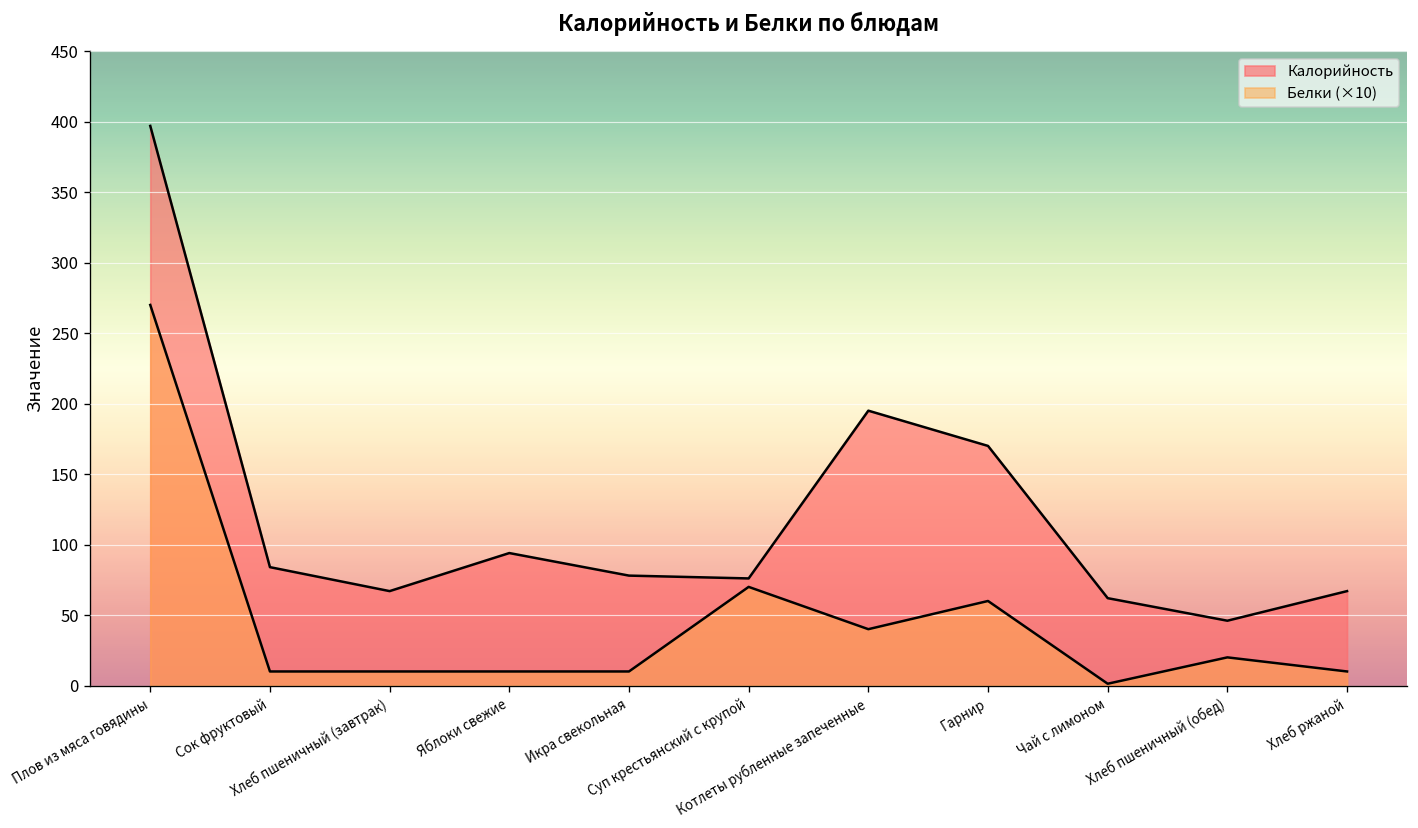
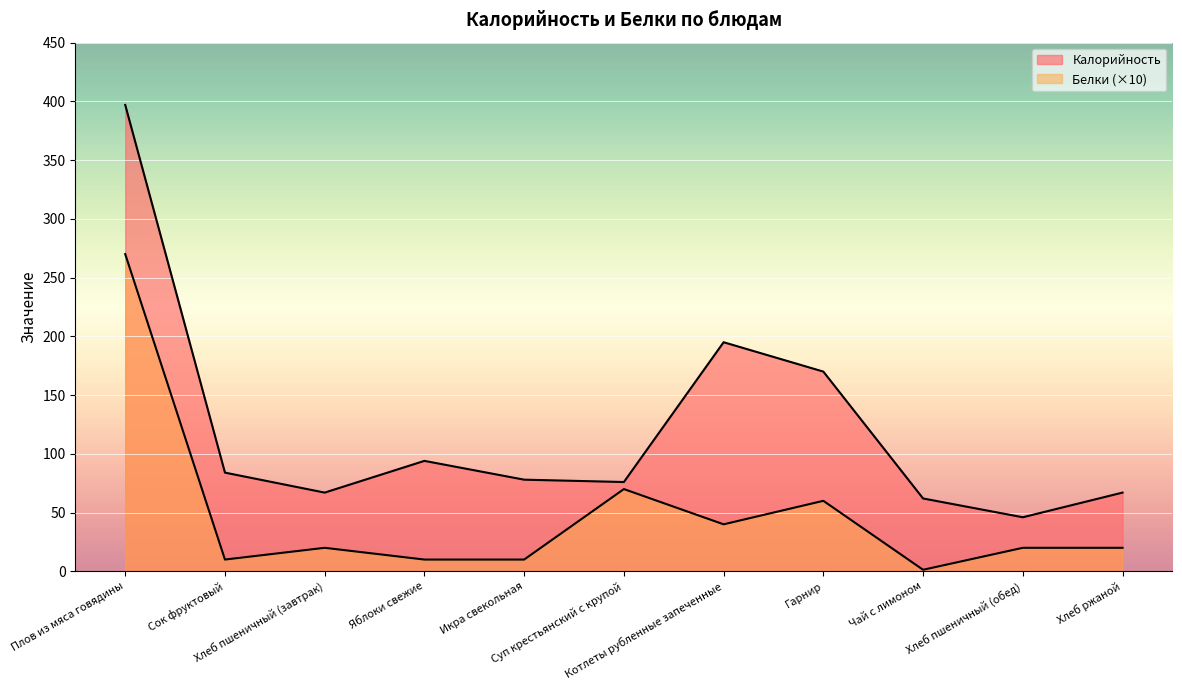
Белки (×10), Хлеб пшеничный (завтрак): 10 -> 20
Белки (×10), Хлеб ржаной: 10 -> 20
